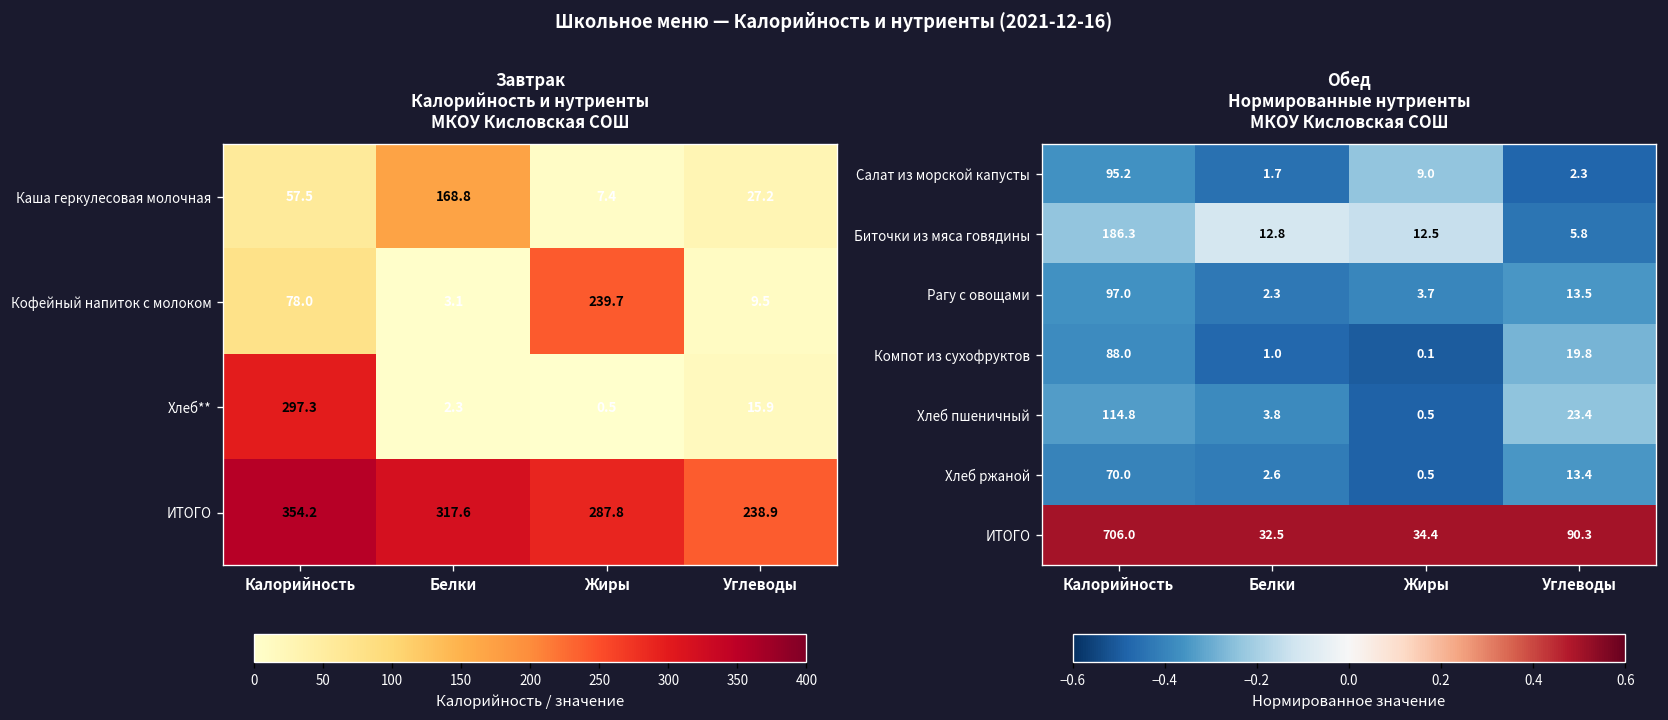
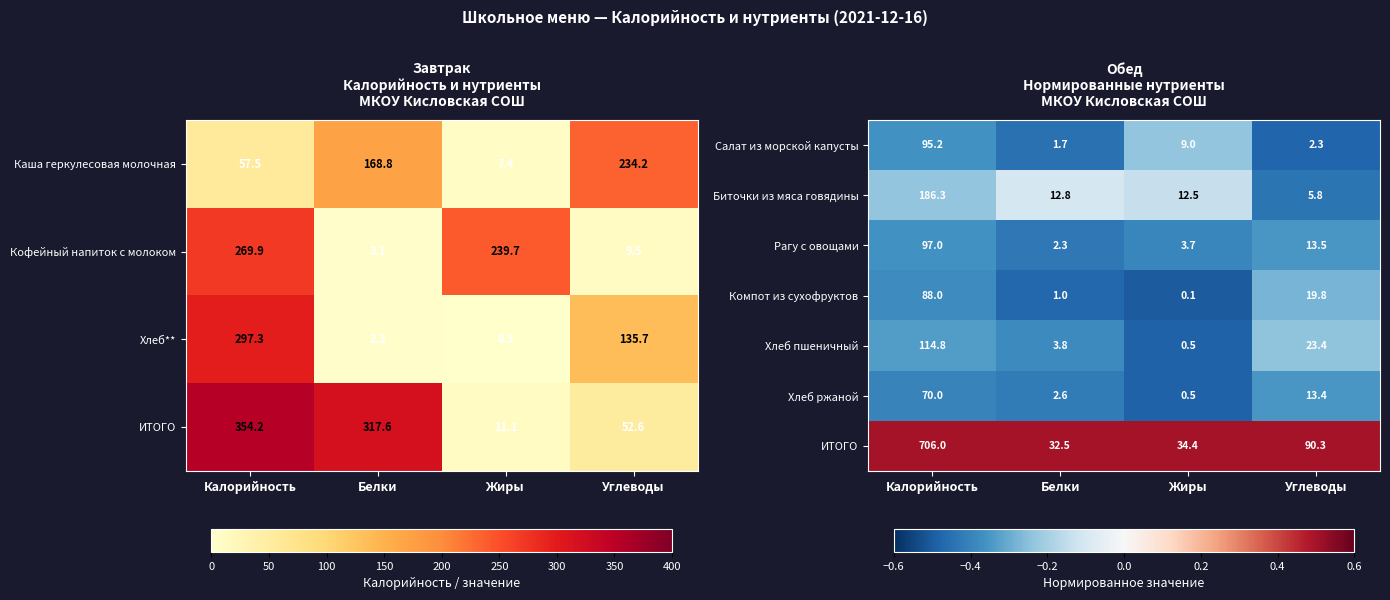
Завтрак Калорийность и нутриенты МКОУ Кисловская СОШ, Каша геркулесовая молочная, Углеводы: 27.2 -> 234.2
Завтрак Калорийность и нутриенты МКОУ Кисловская СОШ, Кофейный напиток с молоком, Калорийность: 78.0 -> 269.9
Завтрак Калорийность и нутриенты МКОУ Кисловская СОШ, Хлеб**, Углеводы: 15.9 -> 135.7
Завтрак Калорийность и нутриенты МКОУ Кисловская СОШ, ИТОГО, Жиры: 287.8 -> 11.1
Завтрак Калорийность и нутриенты МКОУ Кисловская СОШ, ИТОГО, Углеводы: 238.9 -> 52.6
